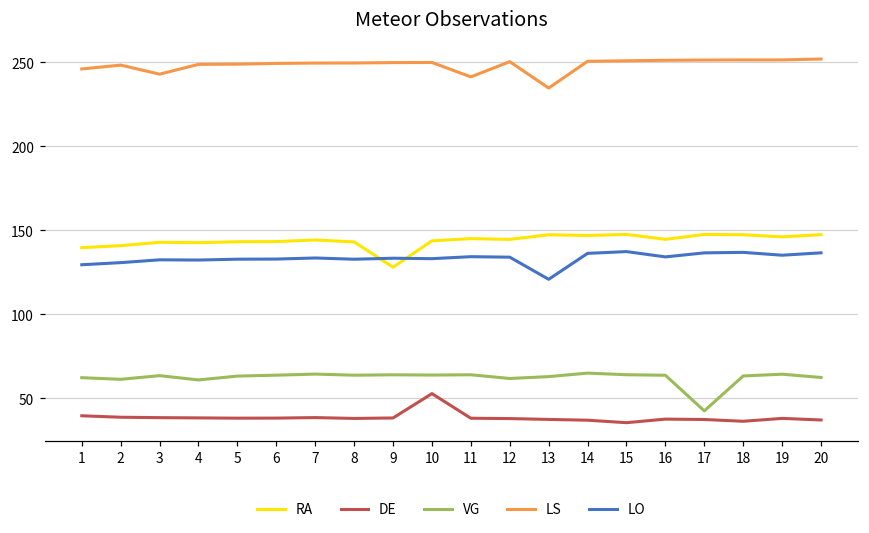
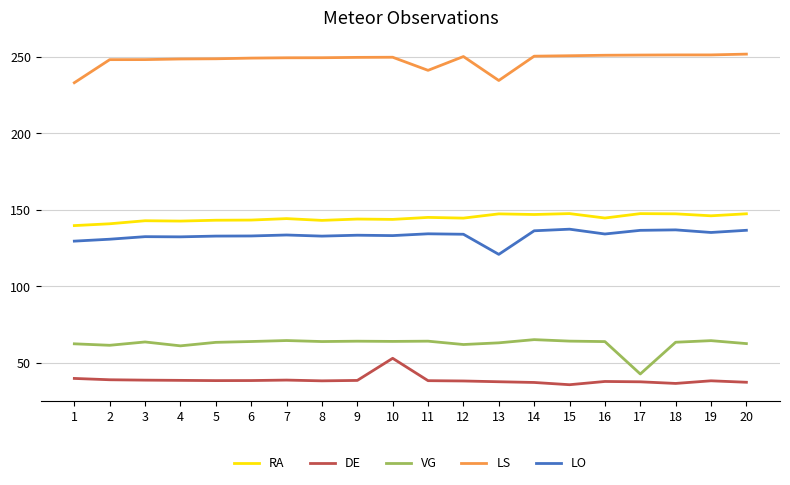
LS, 1: 246 -> 233
LS, 3: 243 -> 248
RA, 9: 128 -> 144
